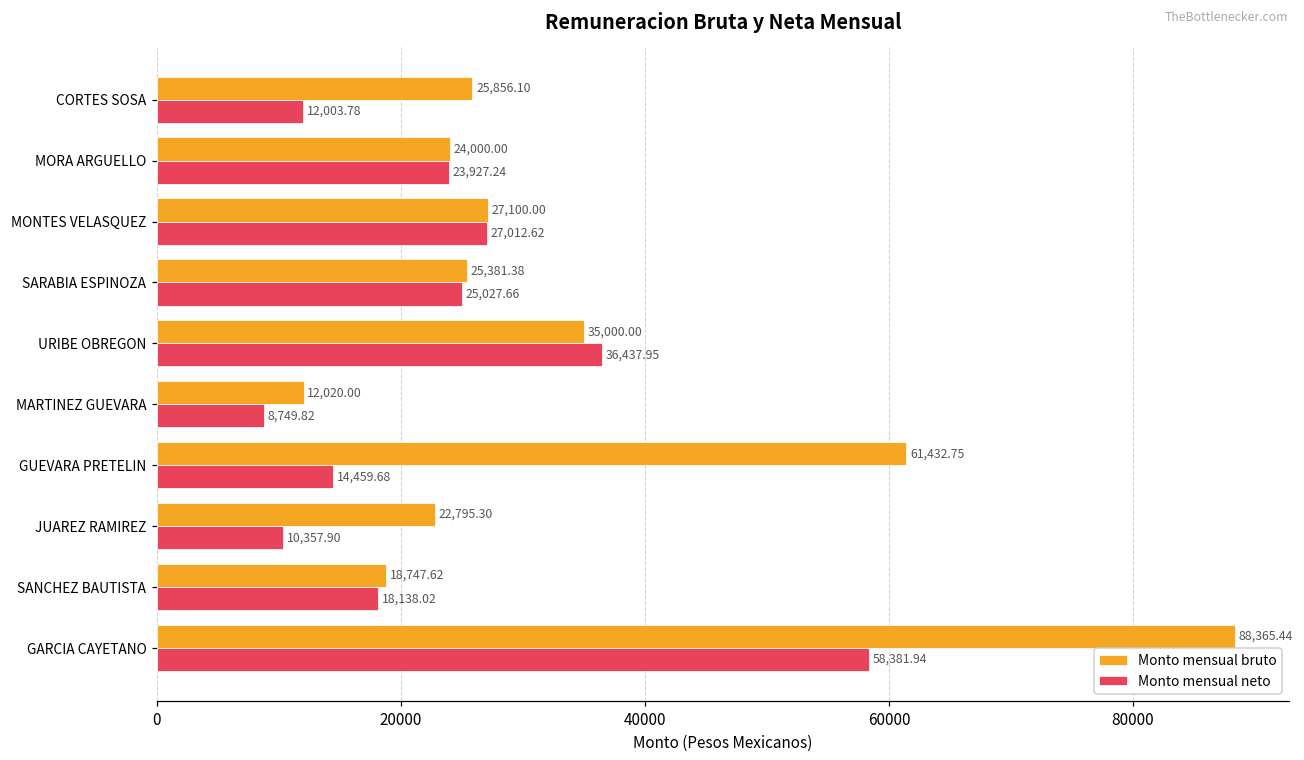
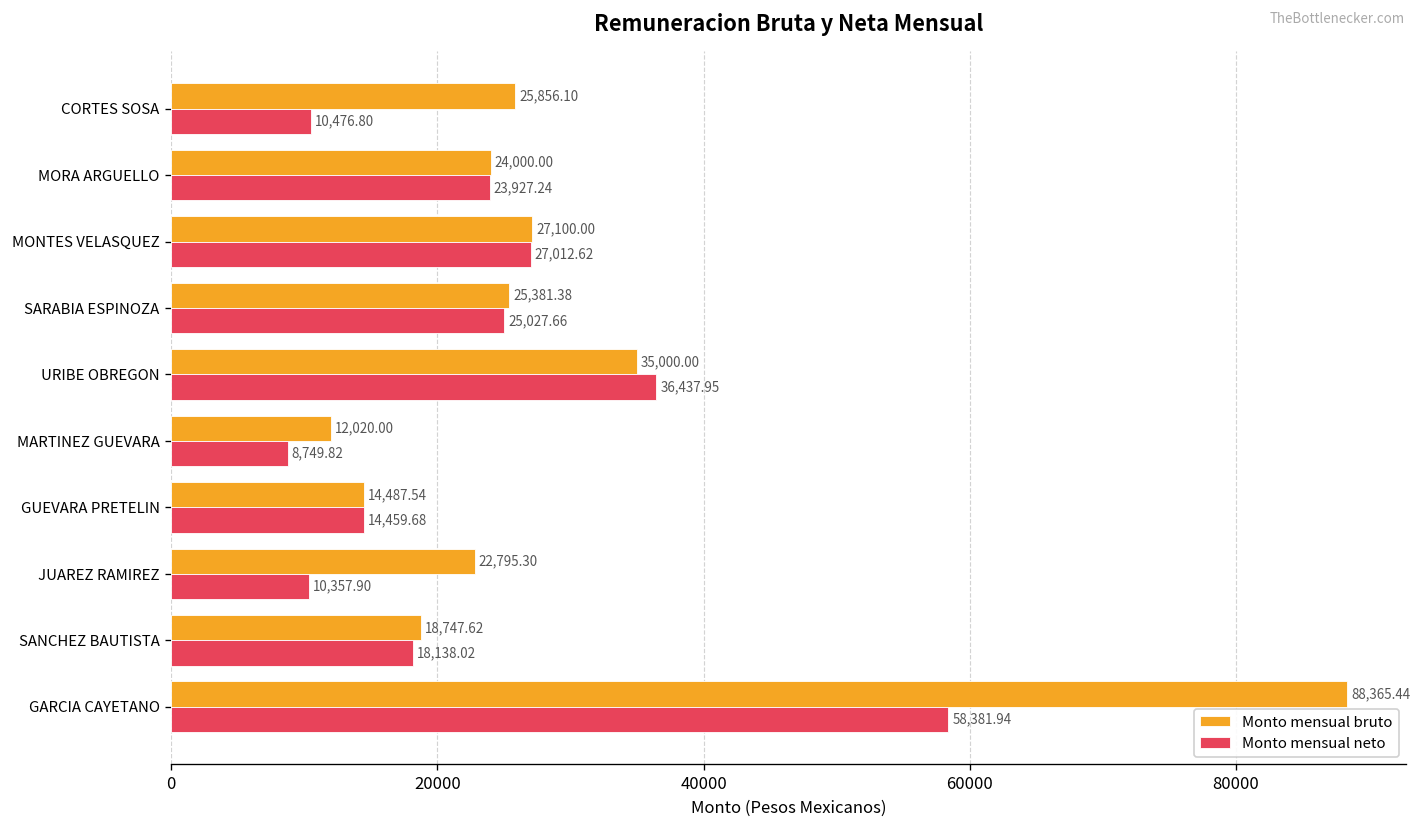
Monto mensual neto, CORTES SOSA: 12,003.78 -> 10,476.80
Monto mensual bruto, GUEVARA PRETELIN: 61,432.75 -> 14,487.54
